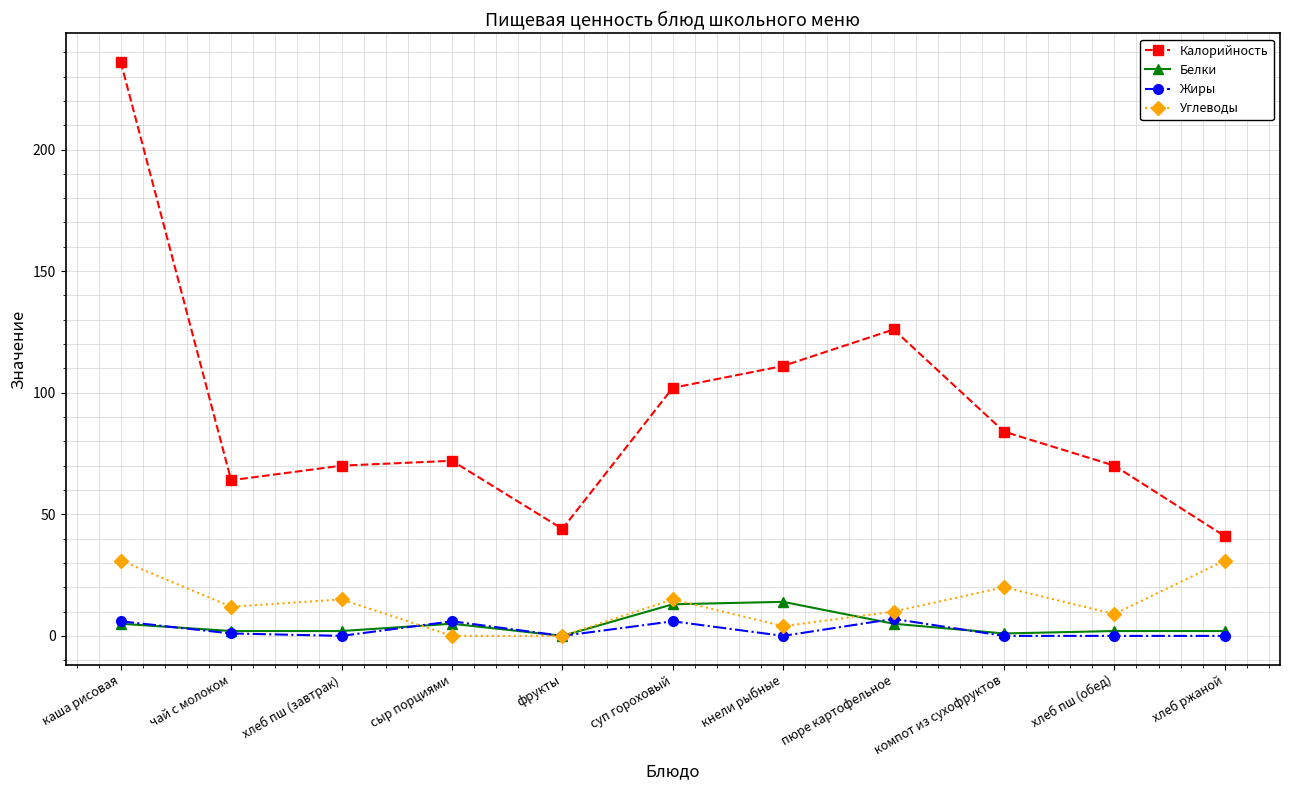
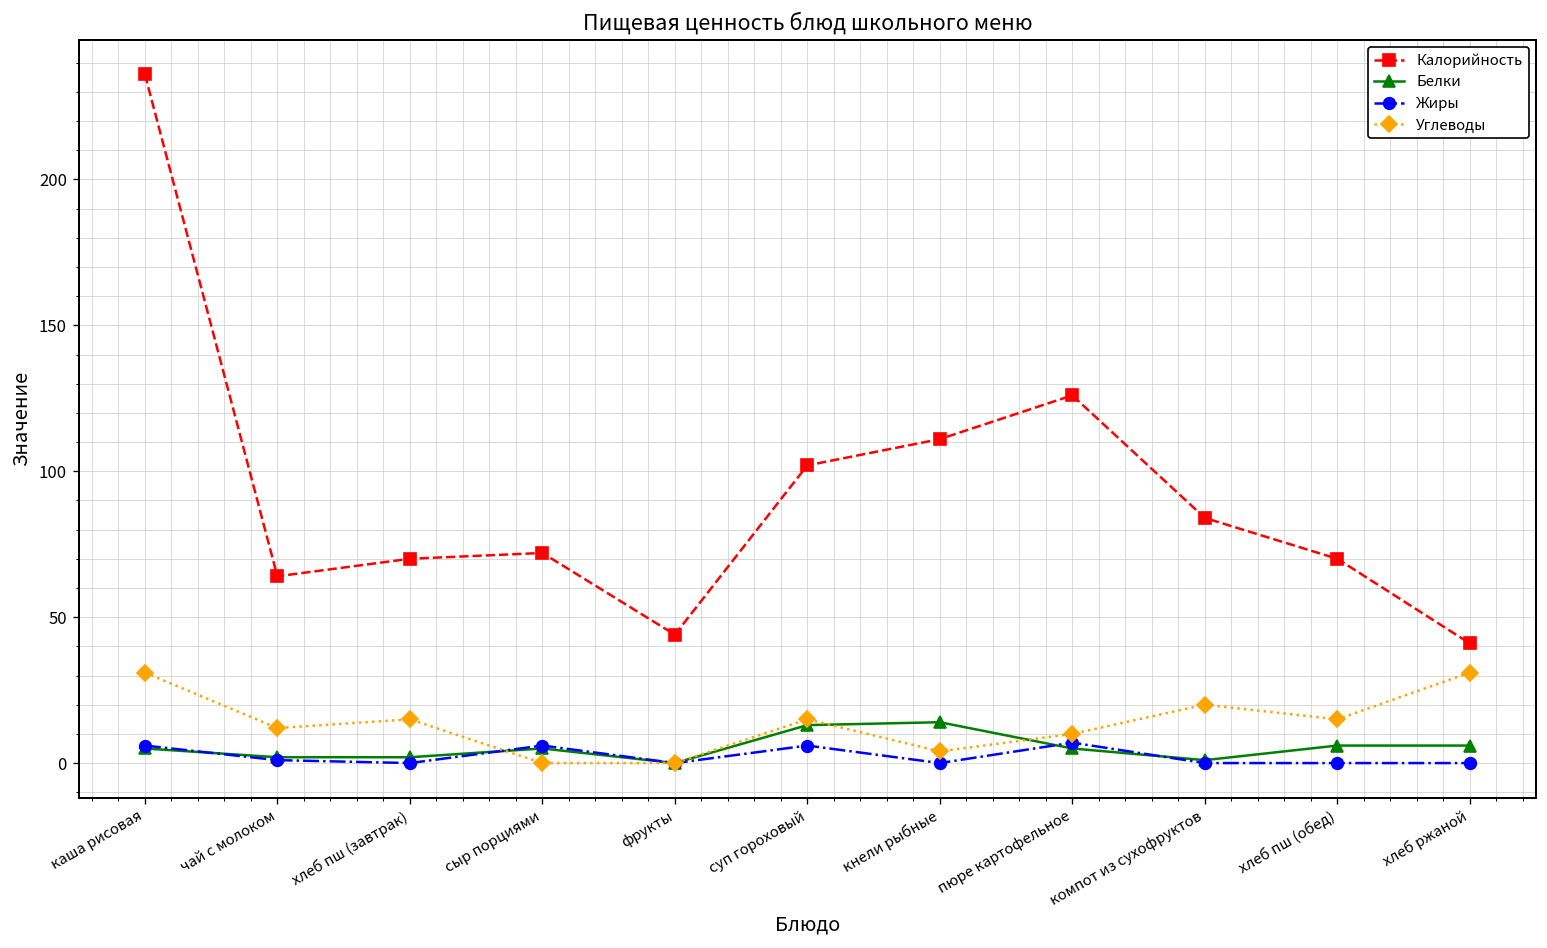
Белки, хлеб пш (обед): 2 -> 6
Углеводы, хлеб пш (обед): 9 -> 15
Белки, хлеб ржаной: 2 -> 6
